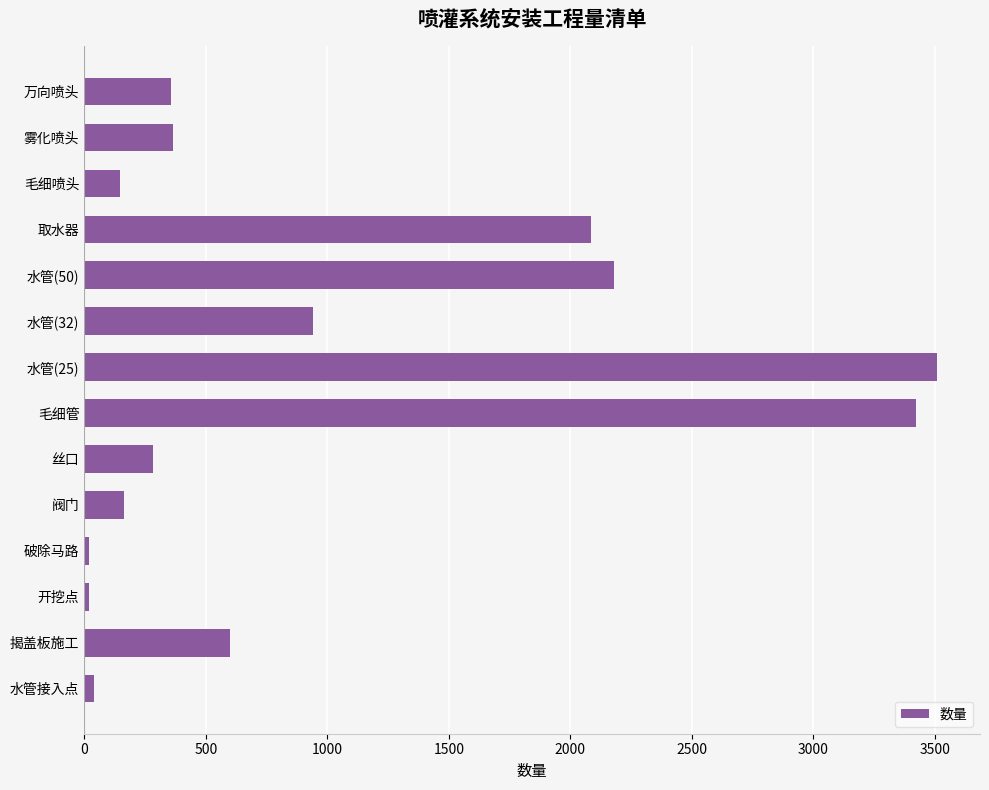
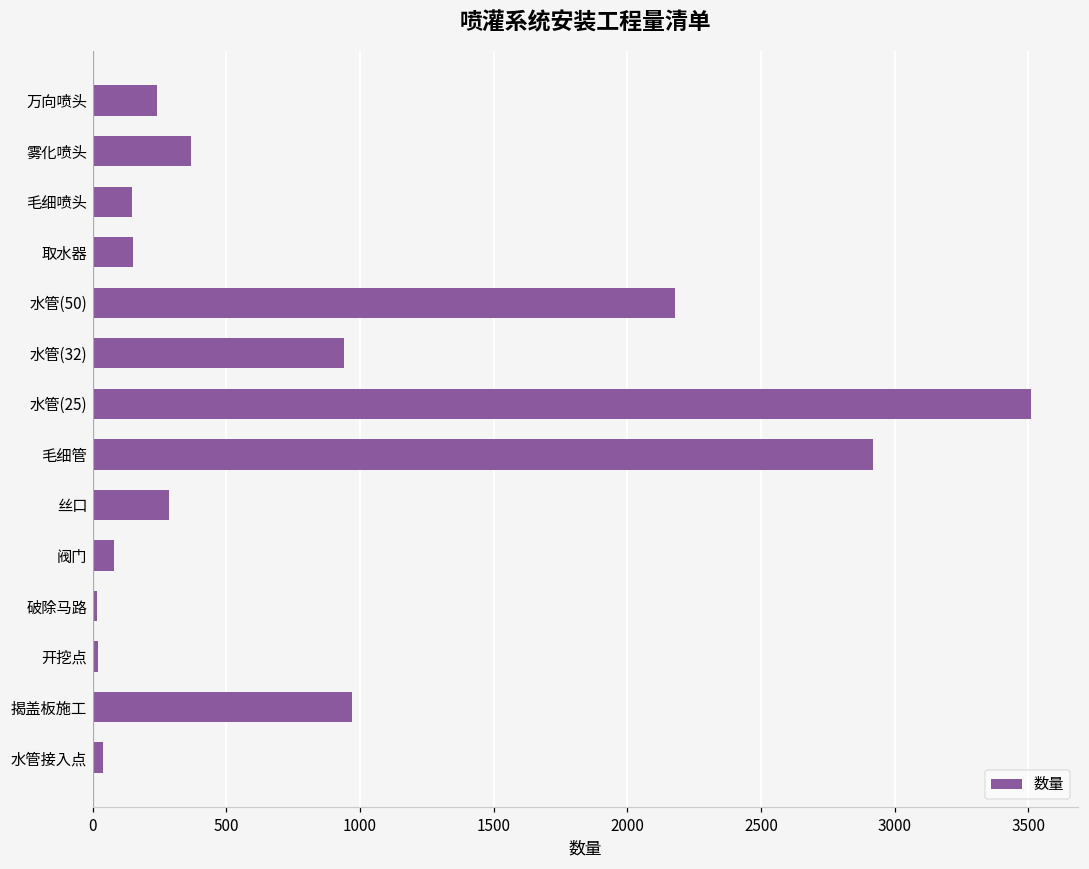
万向喷头: 360 -> 240
取水器: 2080 -> 150
毛细管: 3420 -> 2920
阀门: 170 -> 80
揭盖板施工: 600 -> 970
